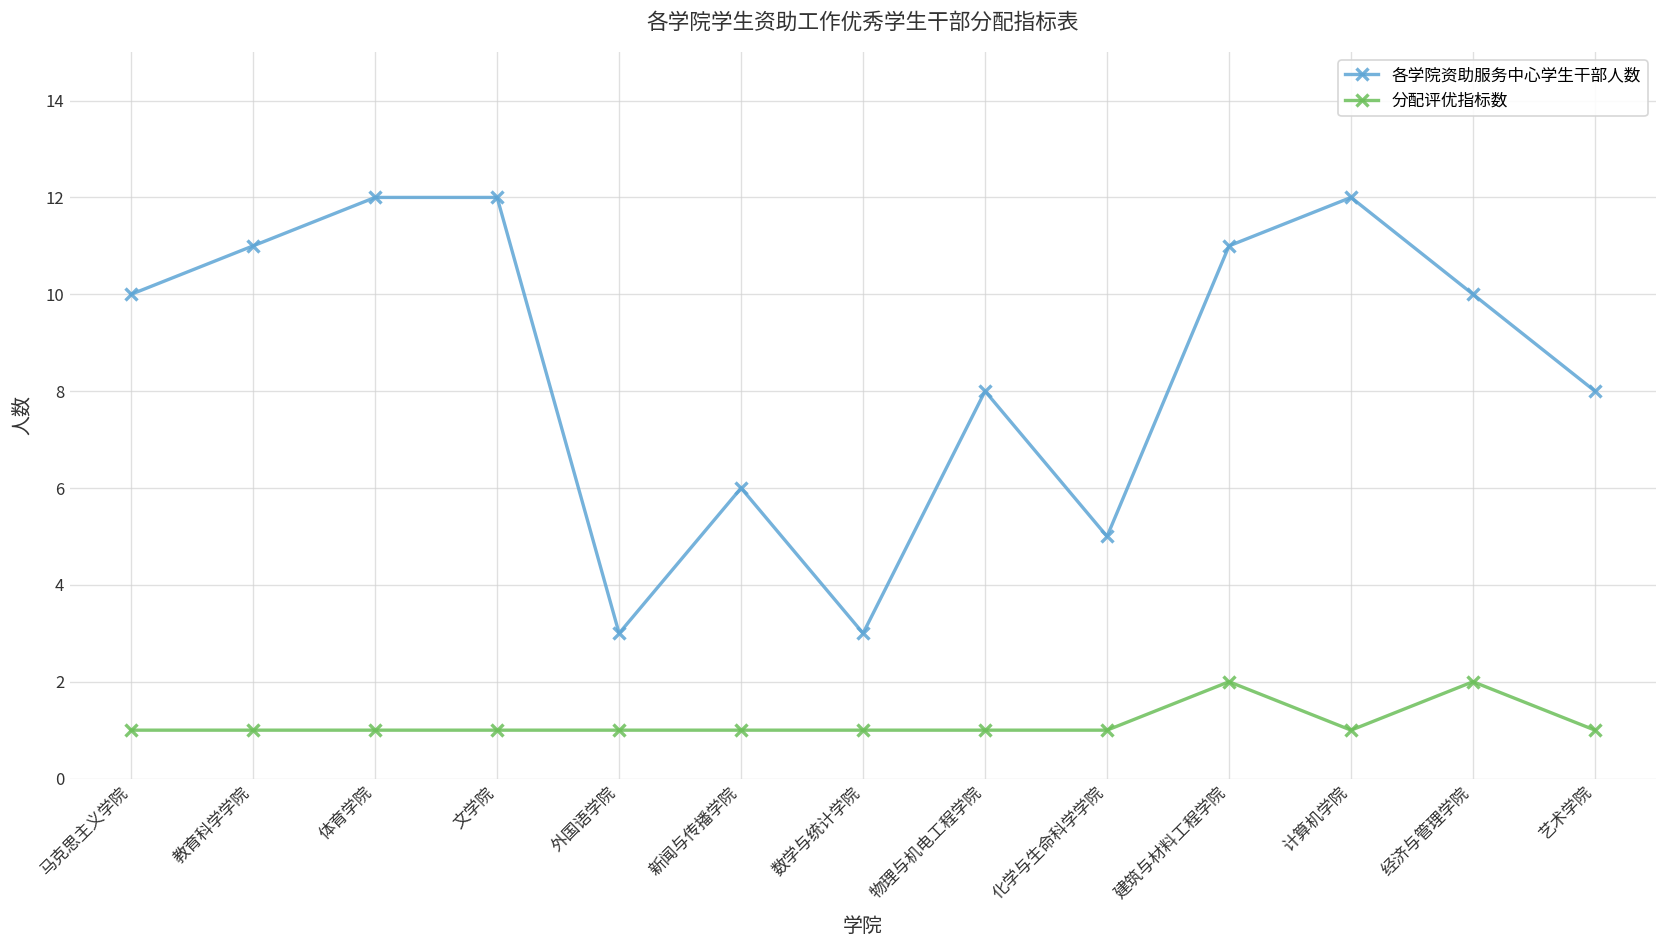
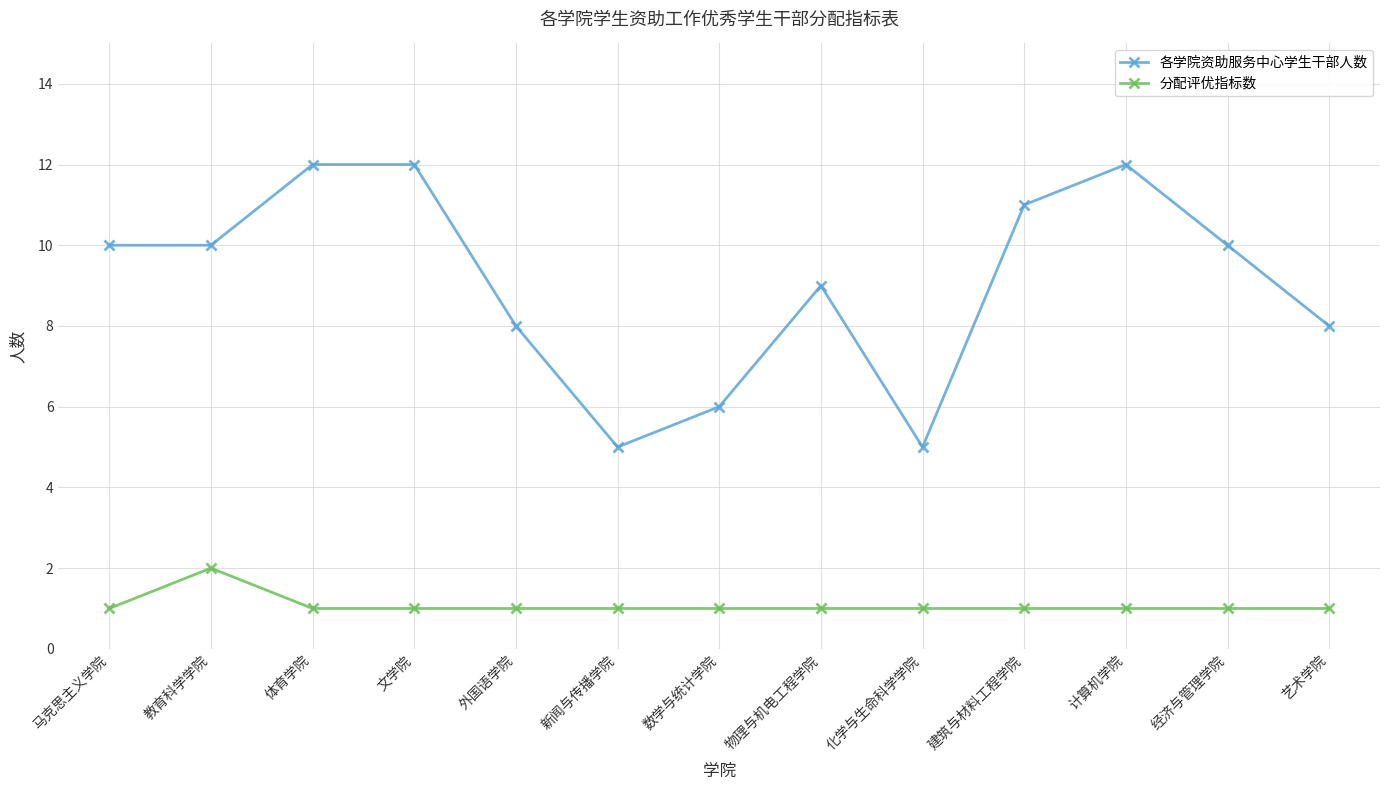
各学院资助服务中心学生干部人数, 教育科学学院: 11 -> 10
分配评优指标数, 教育科学学院: 1 -> 2
各学院资助服务中心学生干部人数, 外国语学院: 3 -> 8
各学院资助服务中心学生干部人数, 新闻与传播学院: 6 -> 5
各学院资助服务中心学生干部人数, 数学与统计学院: 3 -> 6
各学院资助服务中心学生干部人数, 物理与机电工程学院: 8 -> 9
分配评优指标数, 建筑与材料工程学院: 2 -> 1
分配评优指标数, 经济与管理学院: 2 -> 1
